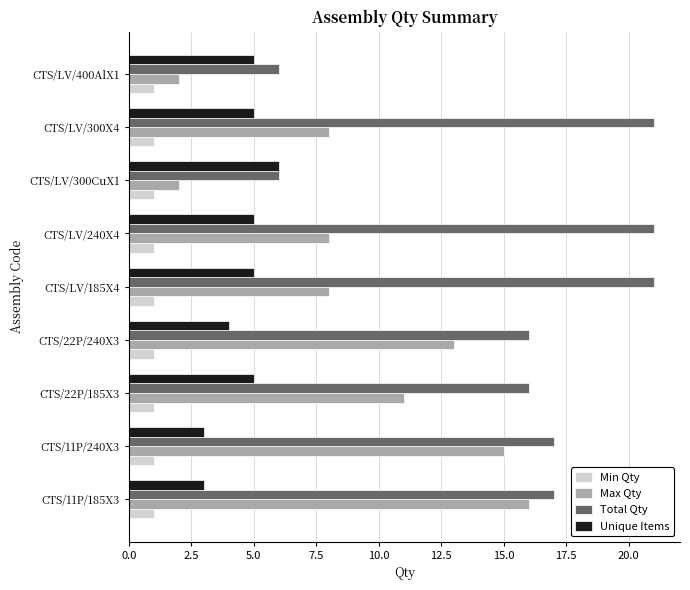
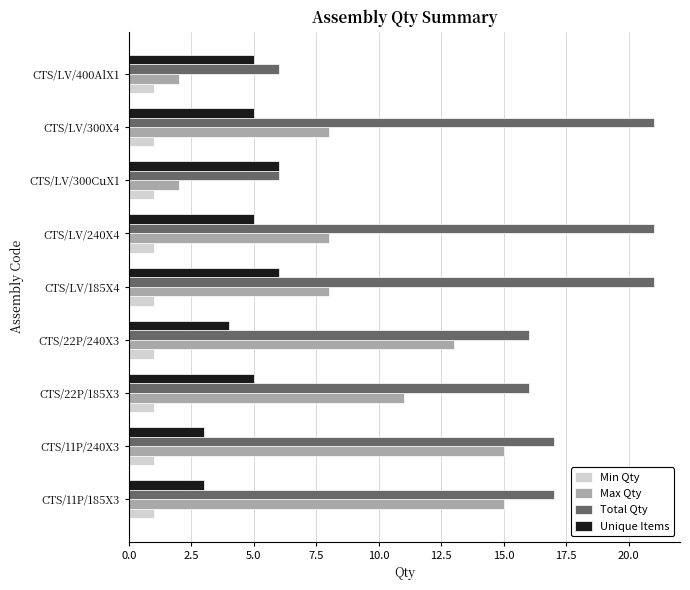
Unique Items, CTS/LV/185X4: 5 -> 6
Max Qty, CTS/11P/185X3: 16 -> 15
